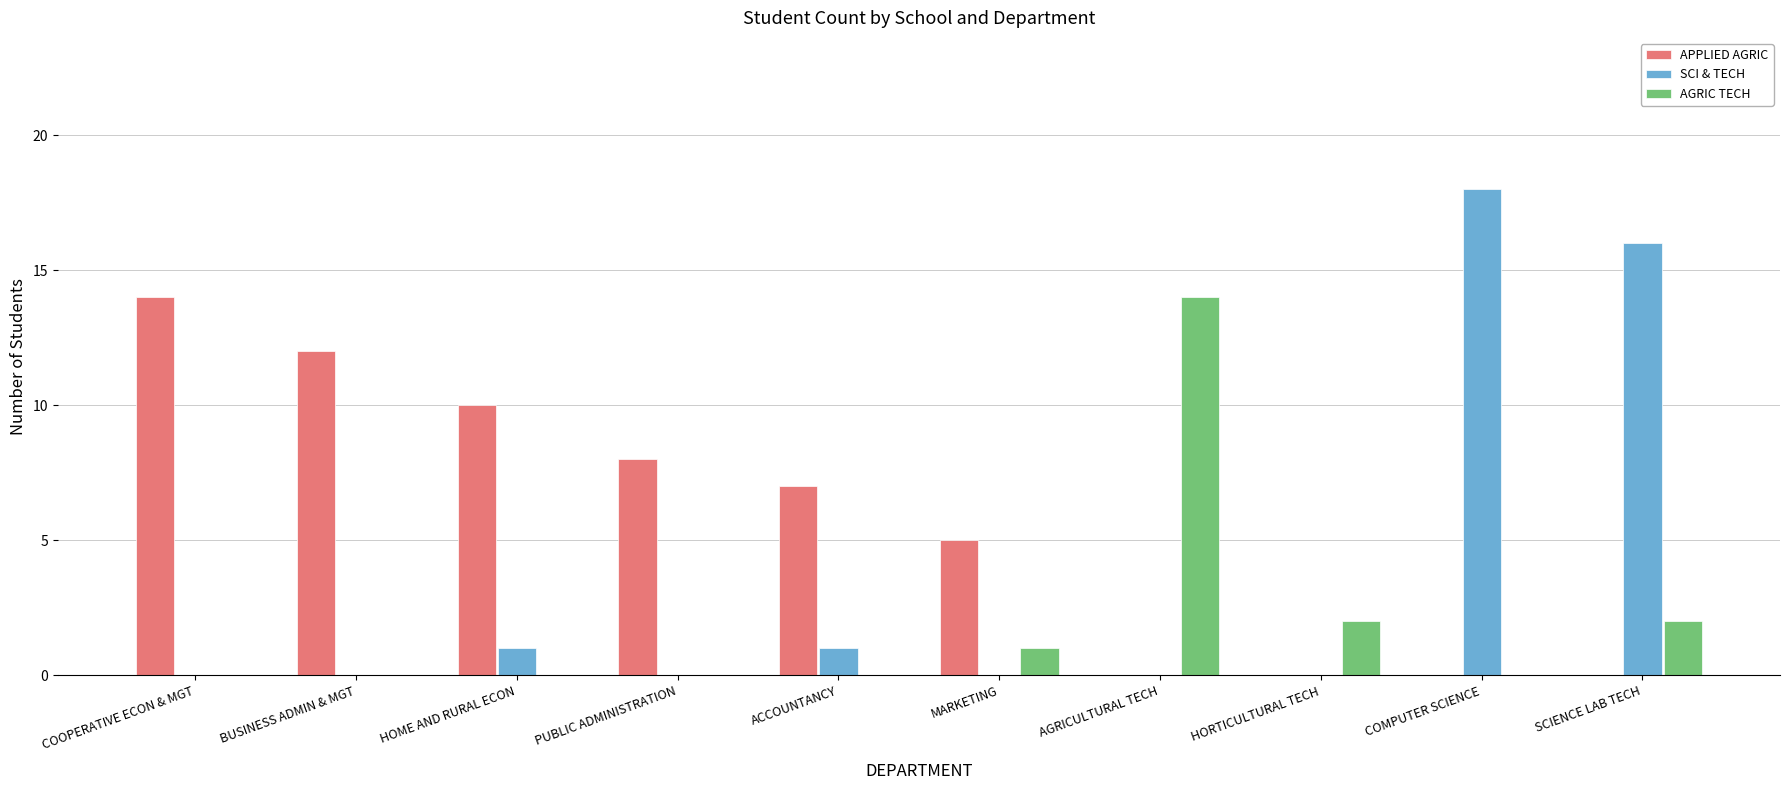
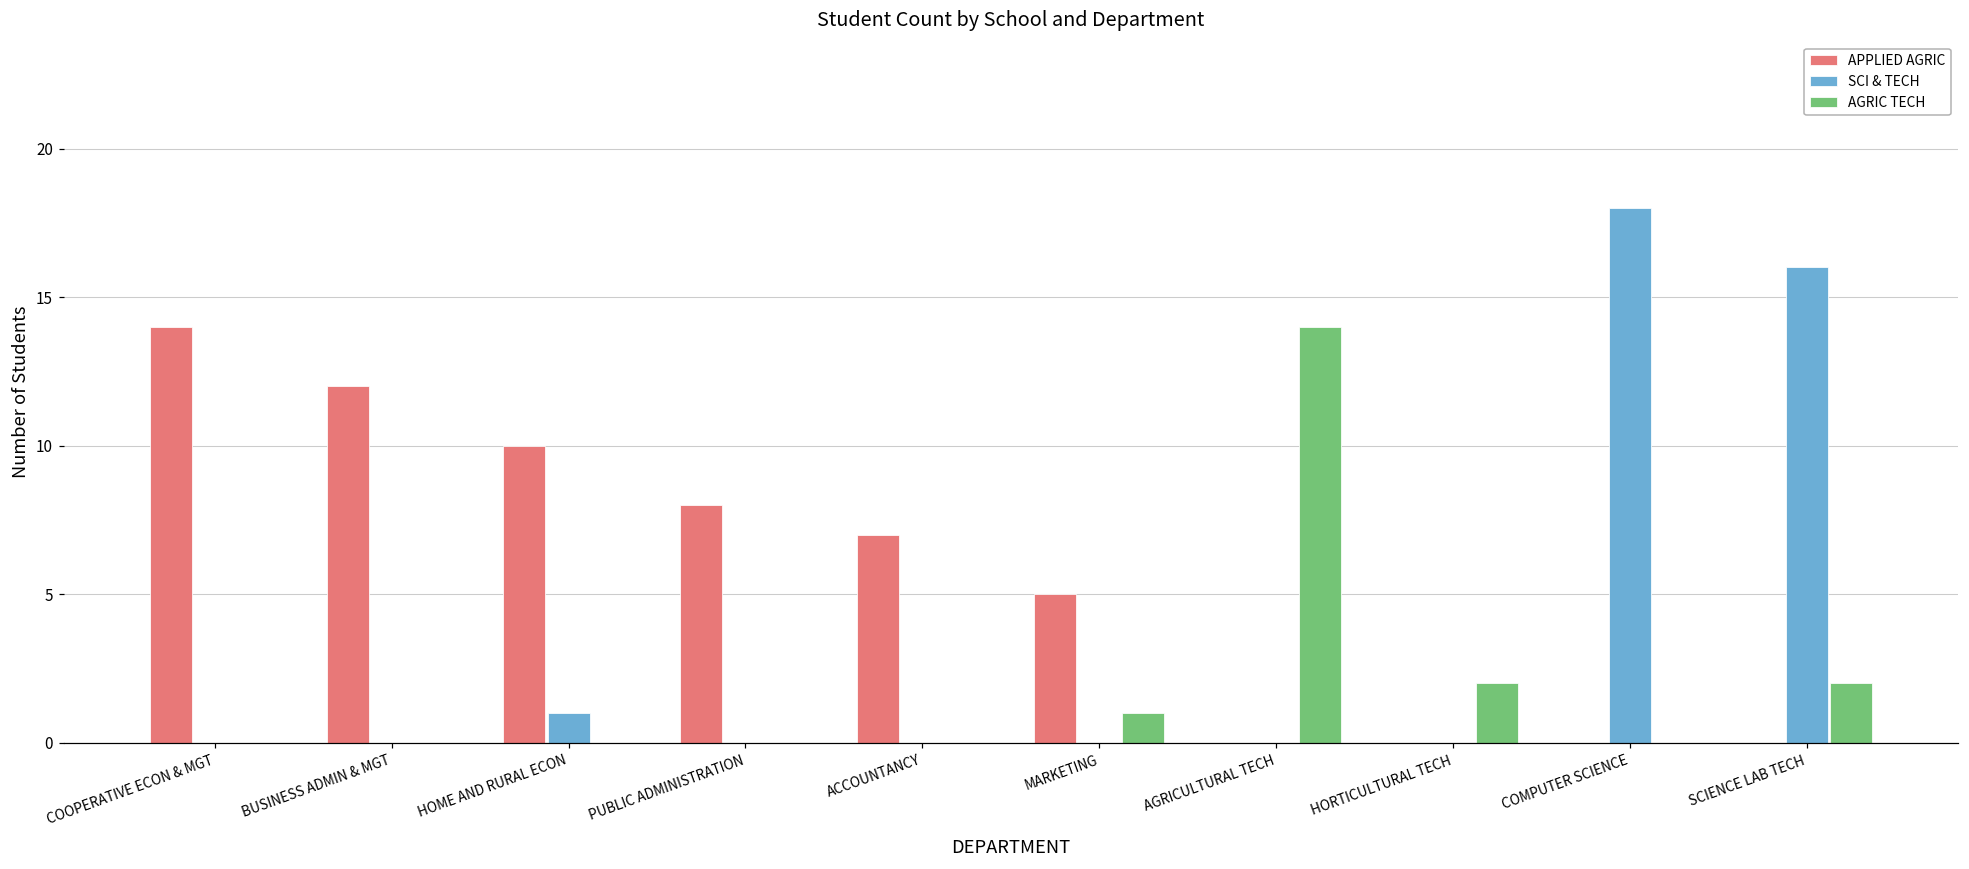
SCI & TECH, ACCOUNTANCY: 1 -> 0
